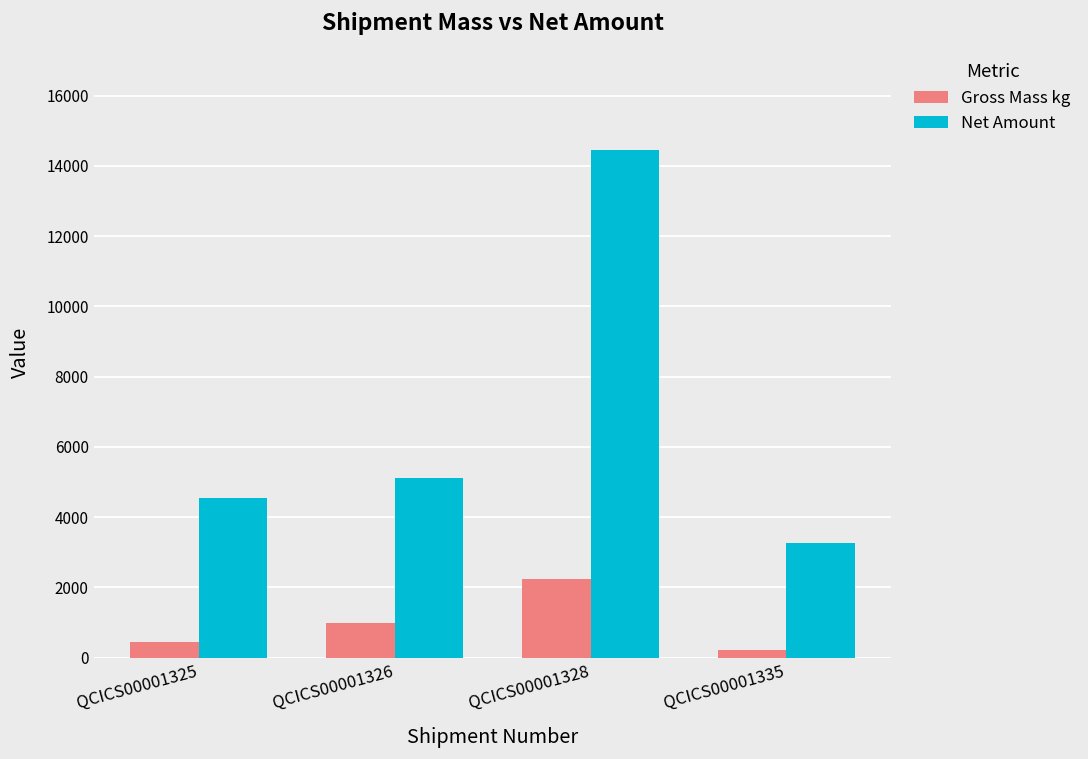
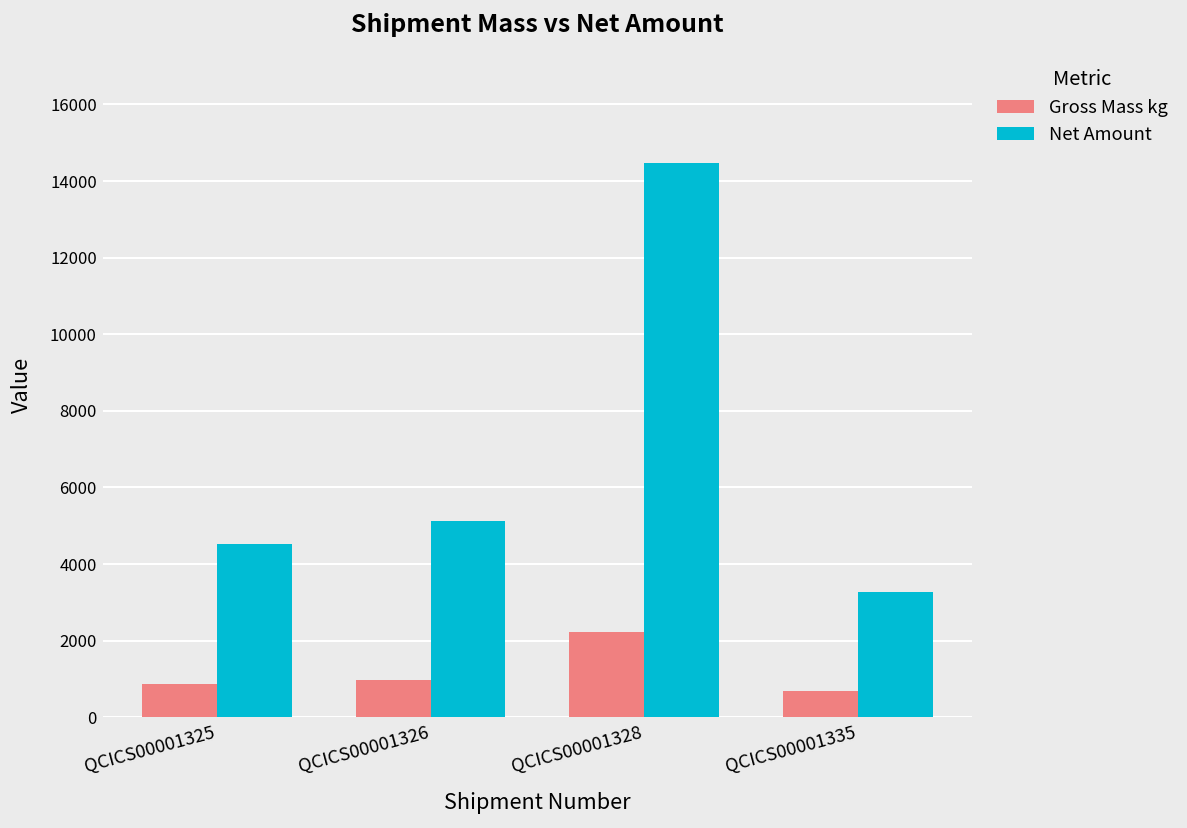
Gross Mass kg, QCICS00001325: 400 -> 900
Gross Mass kg, QCICS00001335: 200 -> 700
